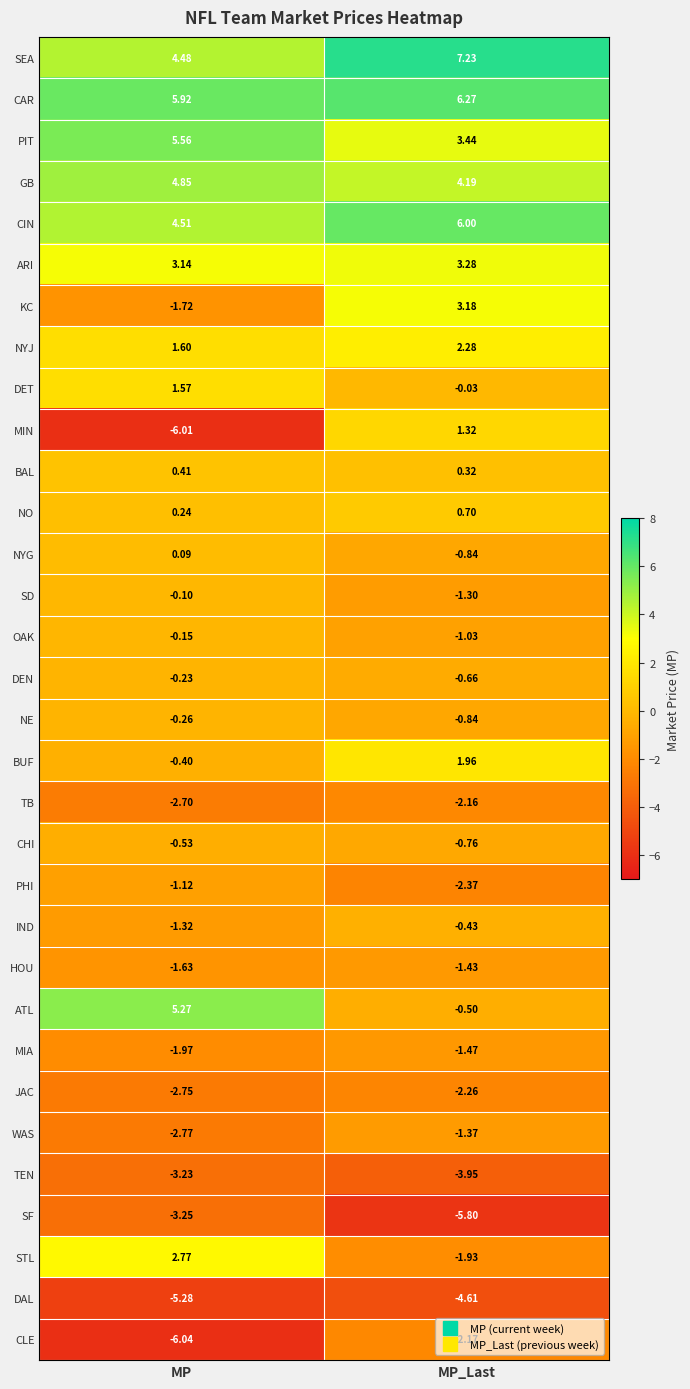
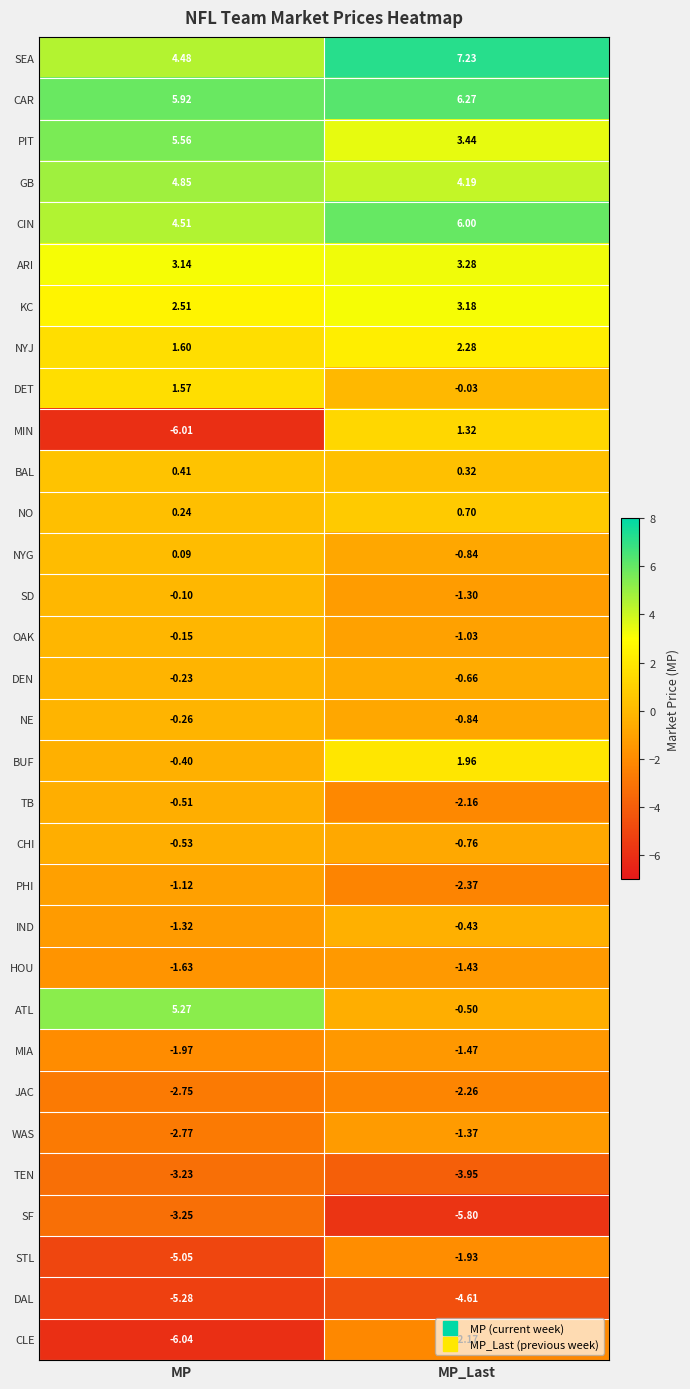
KC, MP: -1.72 -> 2.51
TB, MP: -2.70 -> -0.51
STL, MP: 2.77 -> -5.05
